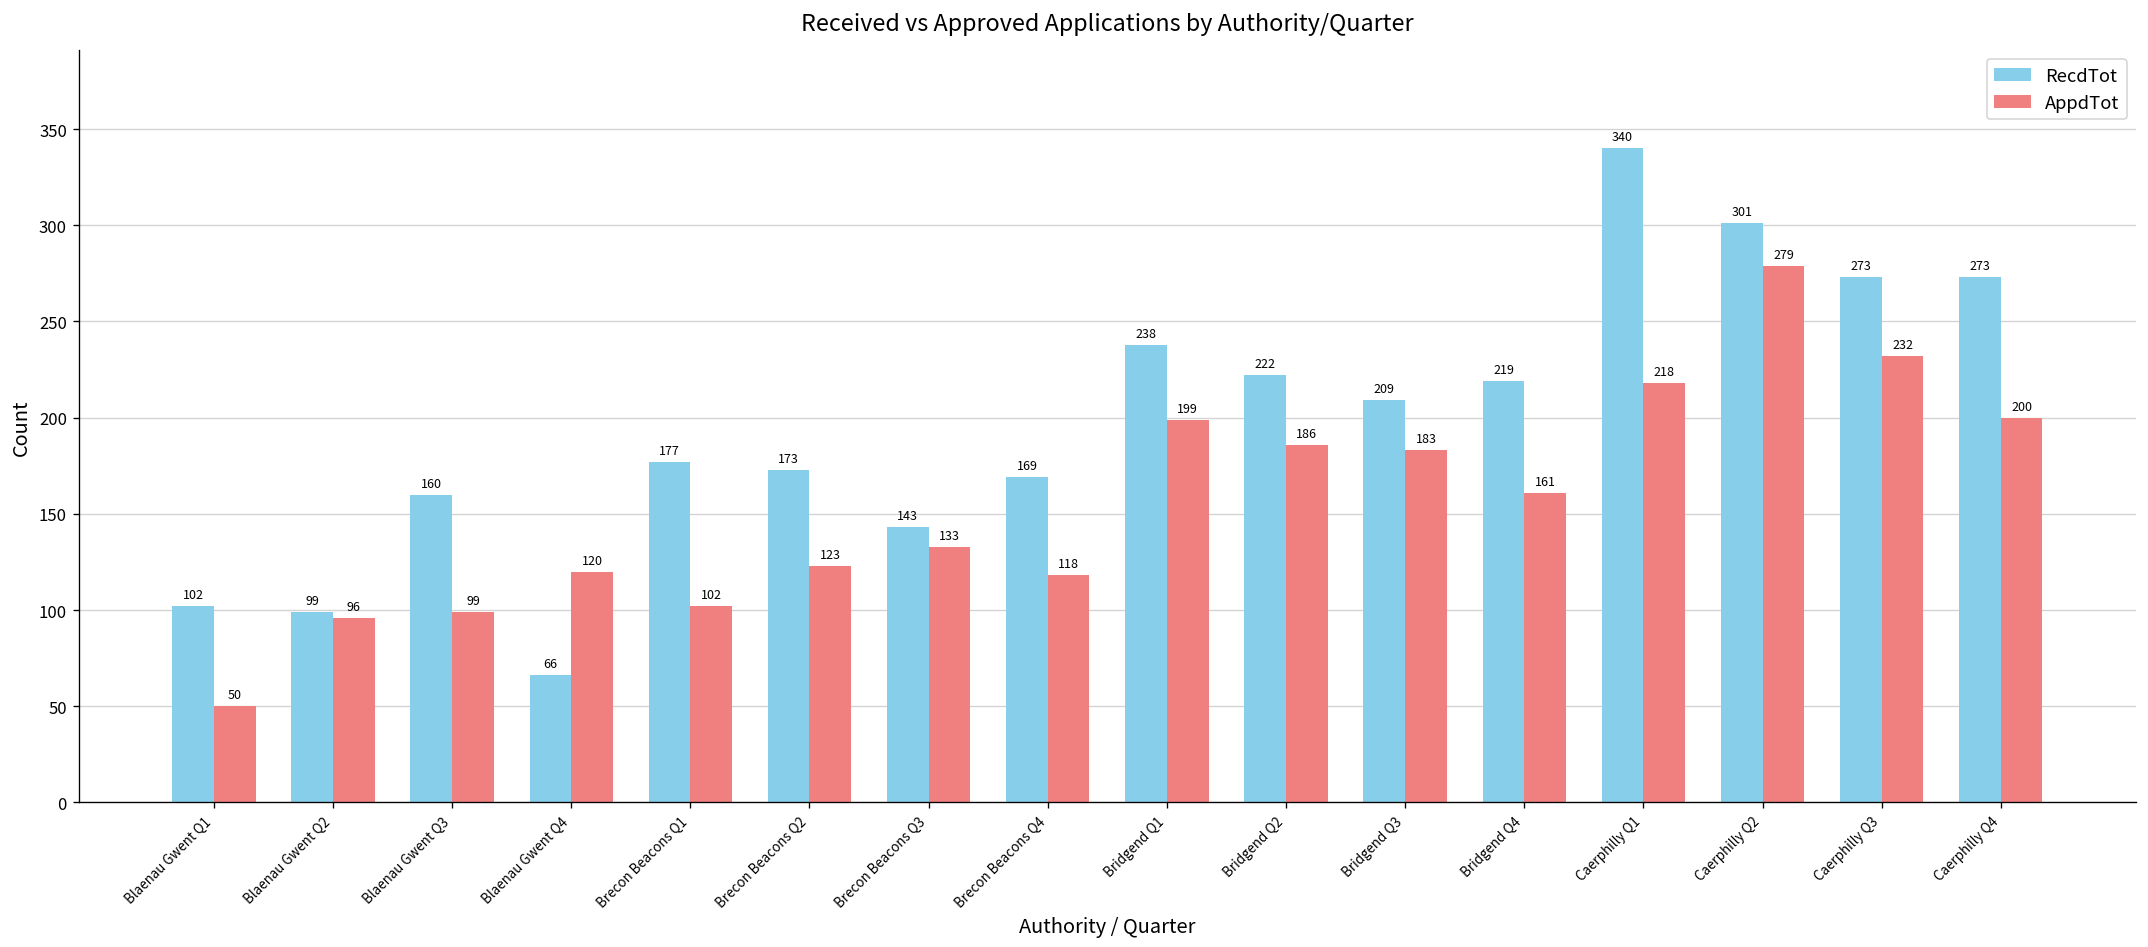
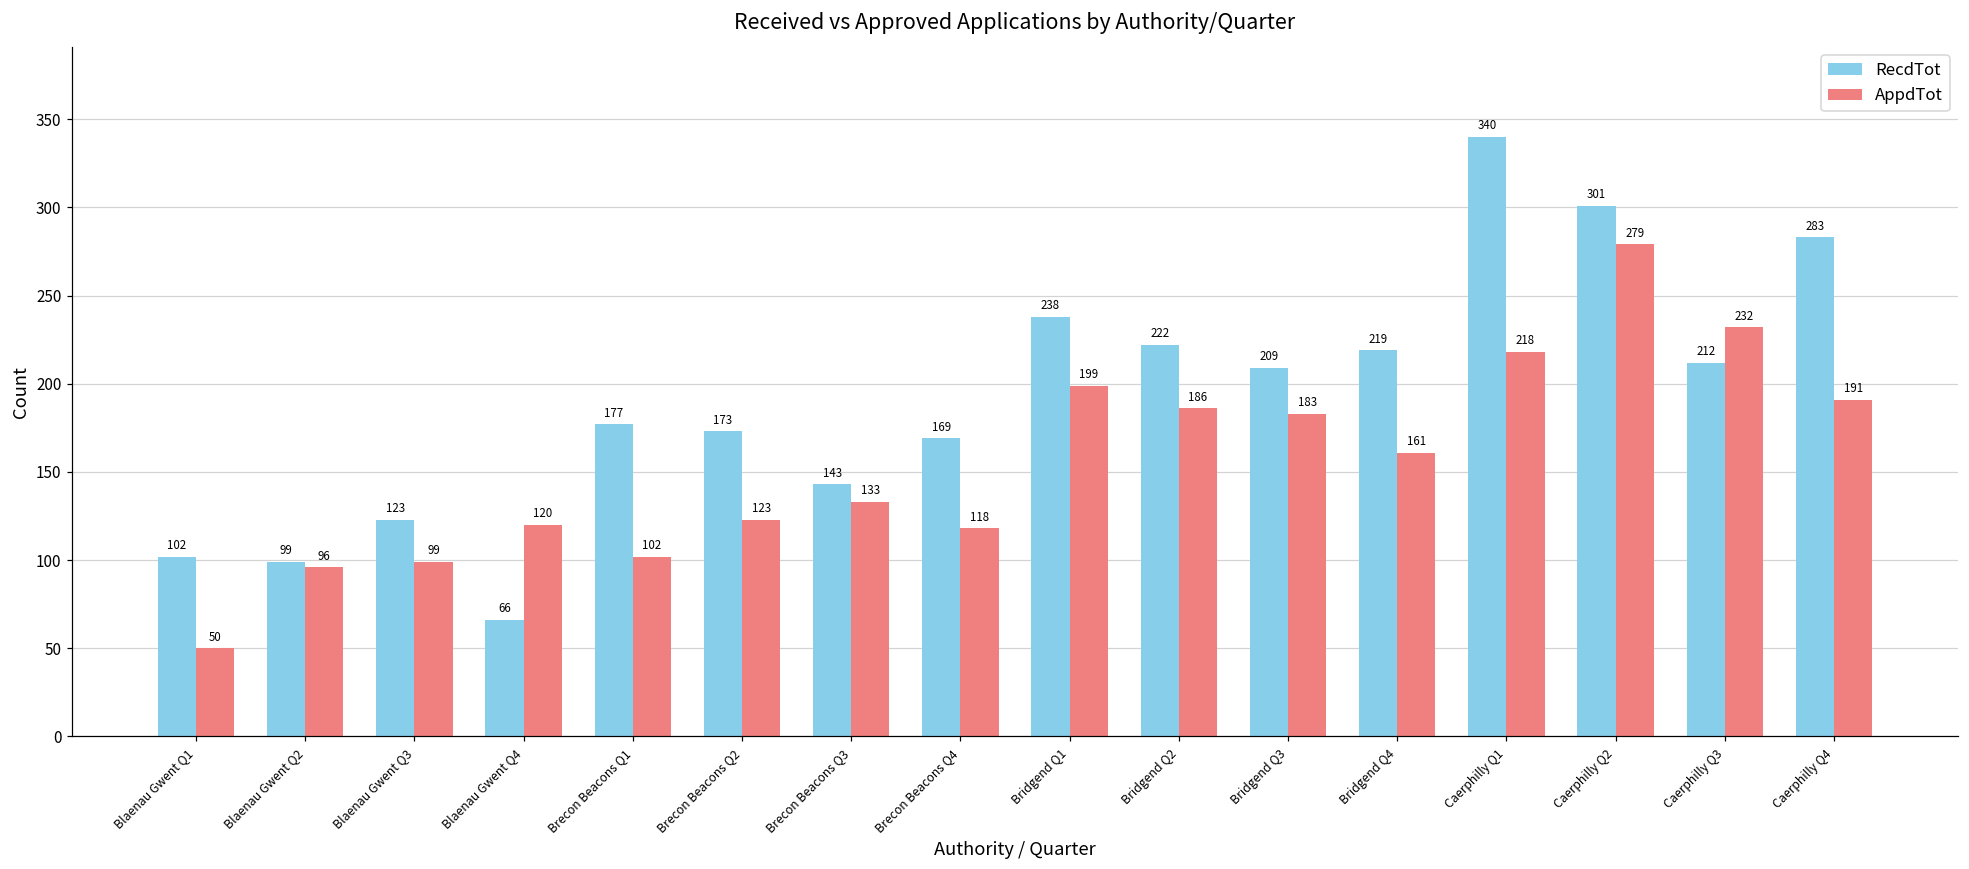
RecdTot, Blaenau Gwent Q3: 160 -> 123
RecdTot, Caerphilly Q3: 273 -> 212
RecdTot, Caerphilly Q4: 273 -> 283
AppdTot, Caerphilly Q4: 200 -> 191
